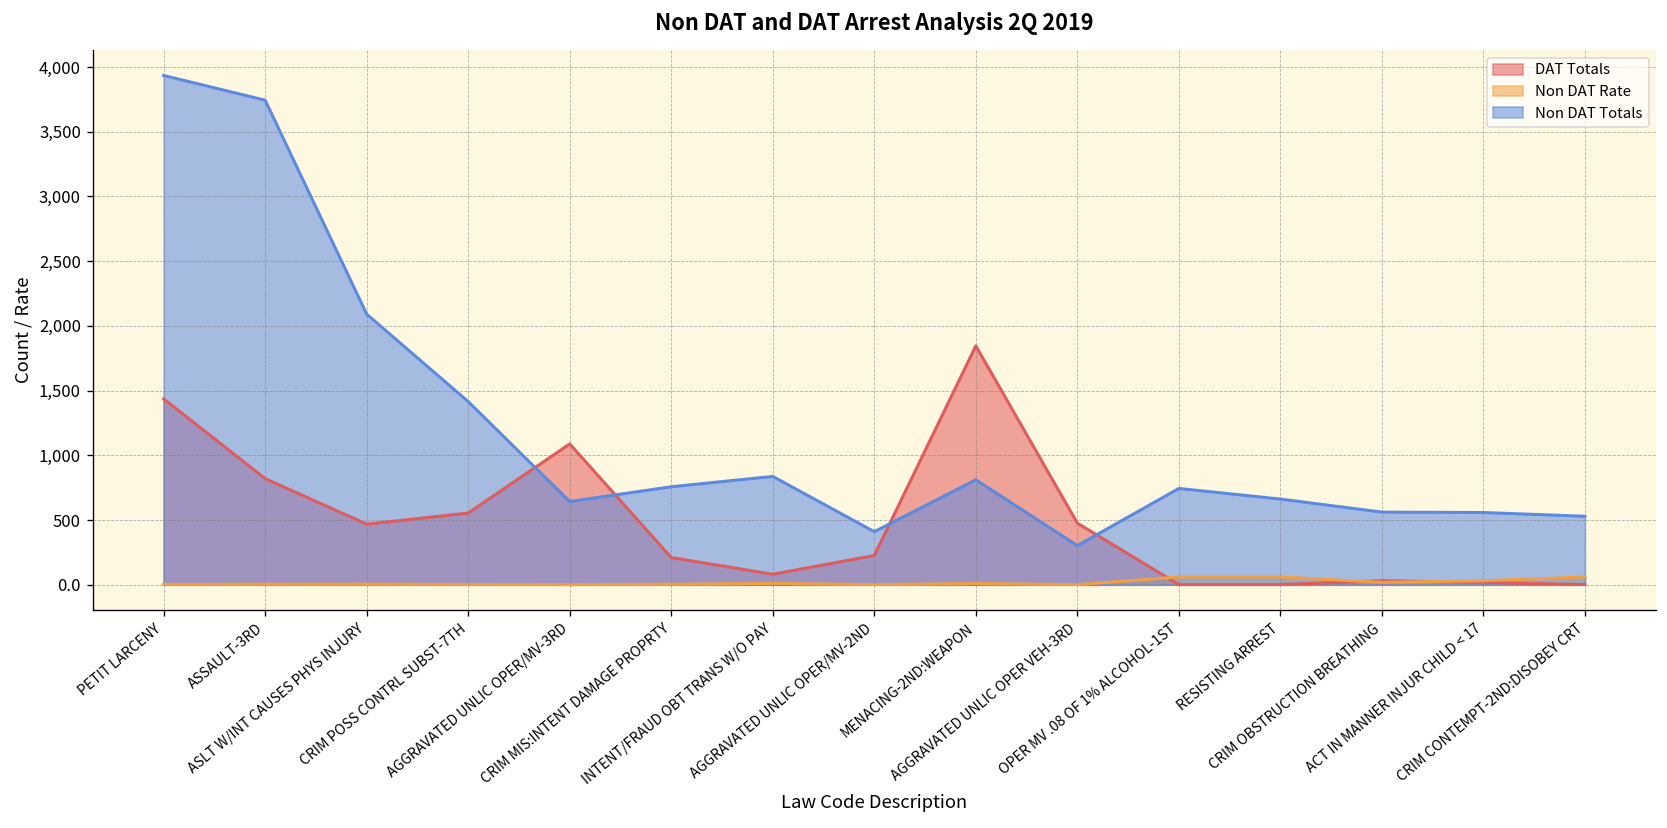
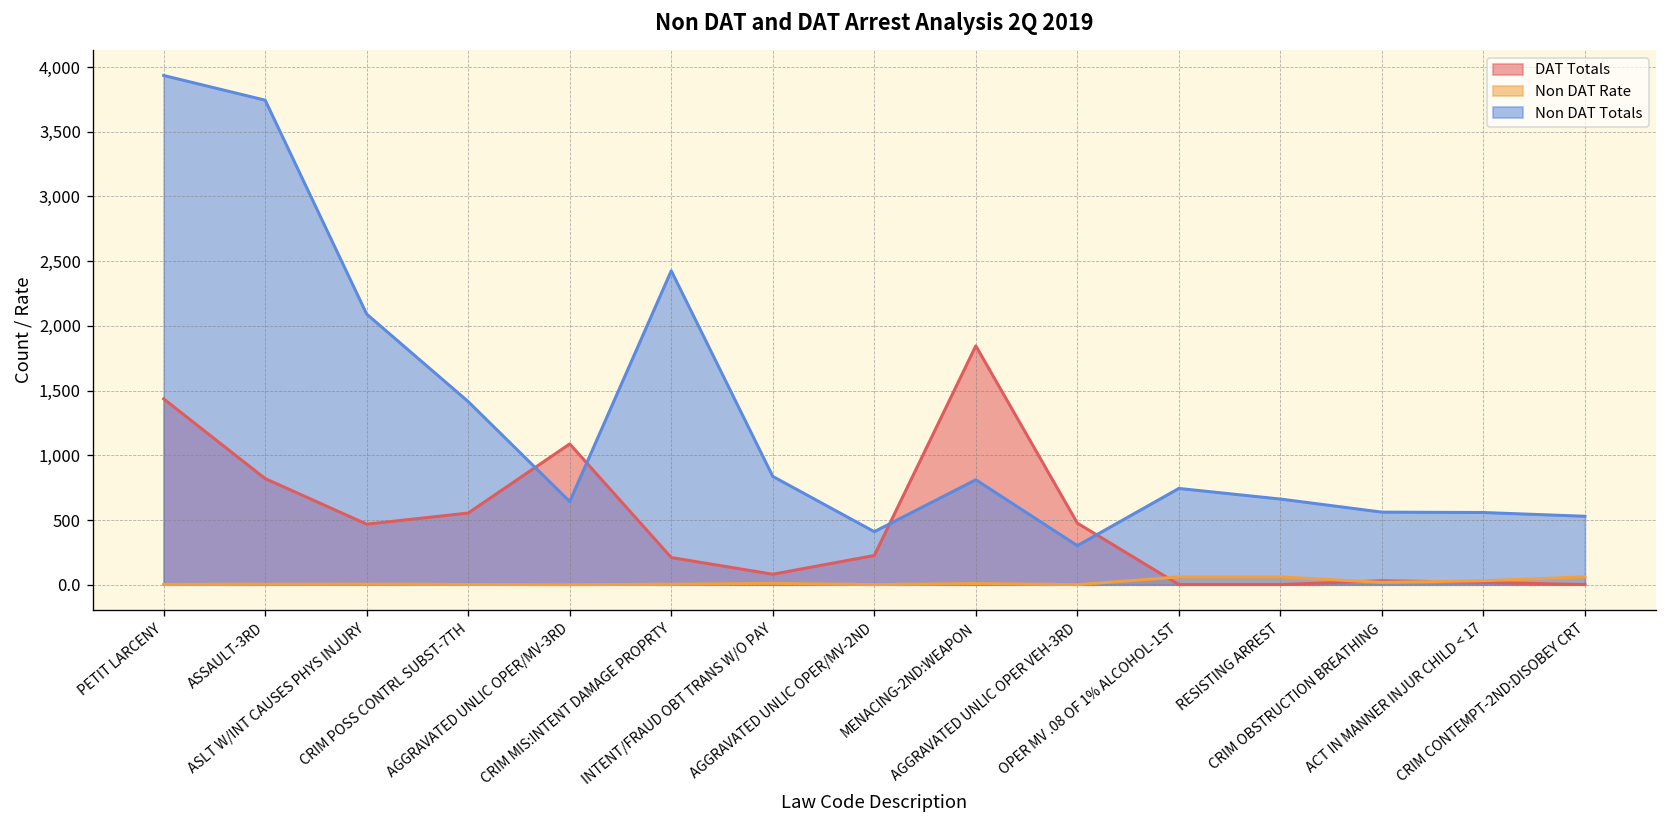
Non DAT Totals, CRIM MIS:INTENT DAMAGE PROPRTY: 760 -> 2,430
